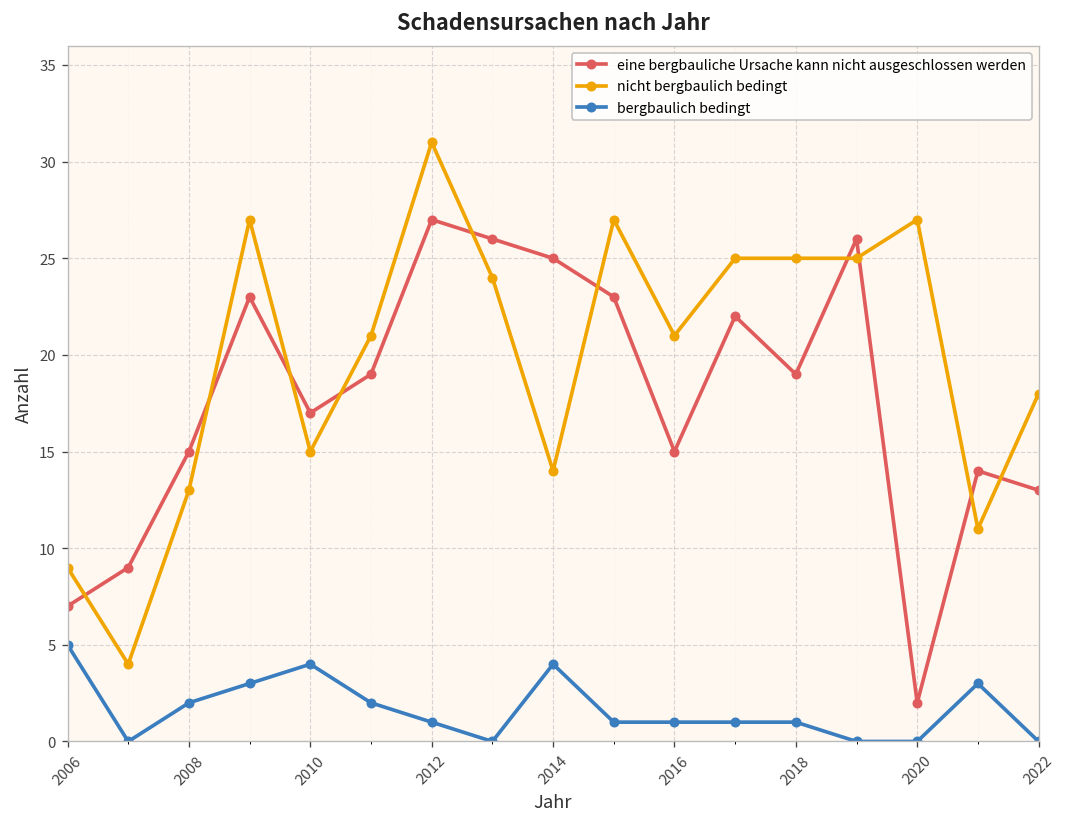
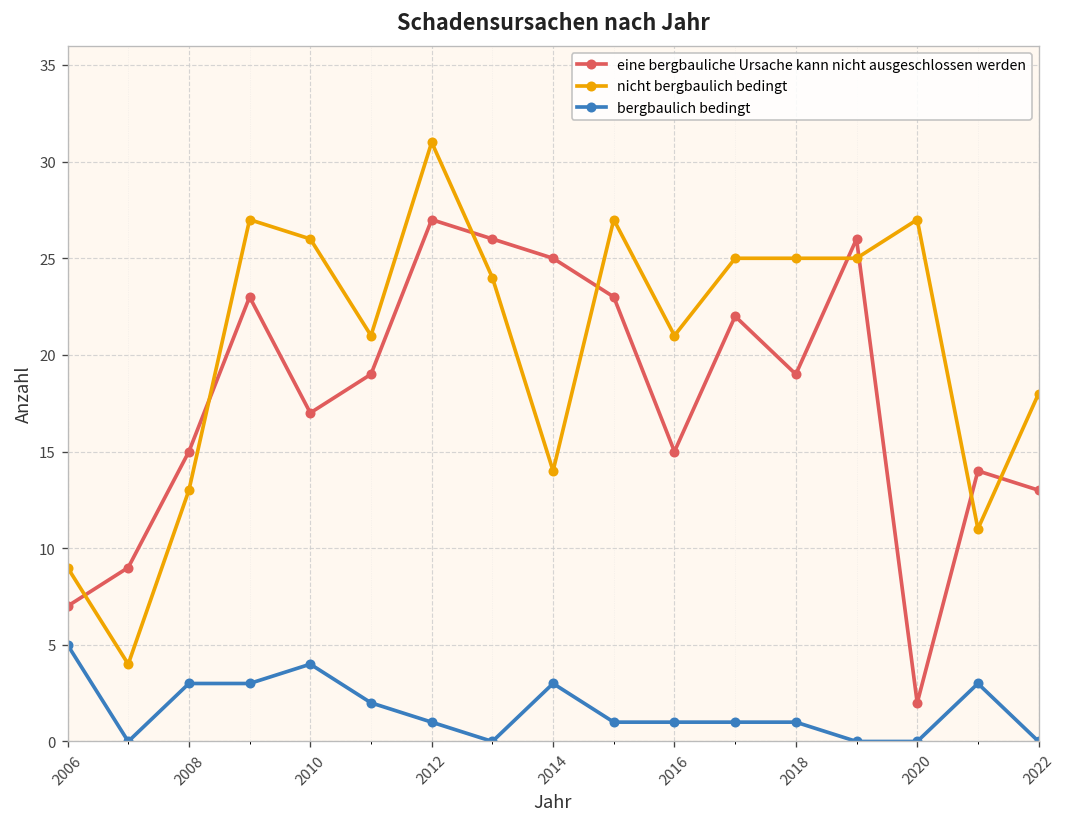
bergbaulich bedingt, 2008: 2 -> 3
nicht bergbaulich bedingt, 2010: 15 -> 26
bergbaulich bedingt, 2014: 4 -> 3
